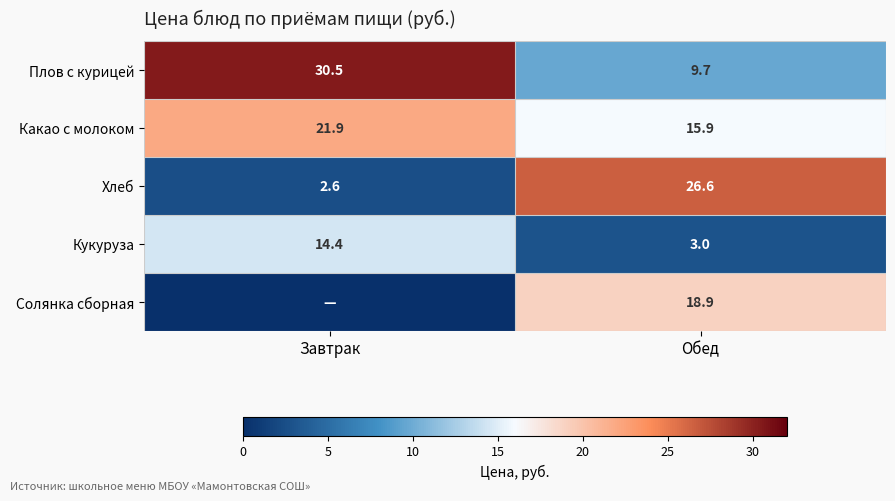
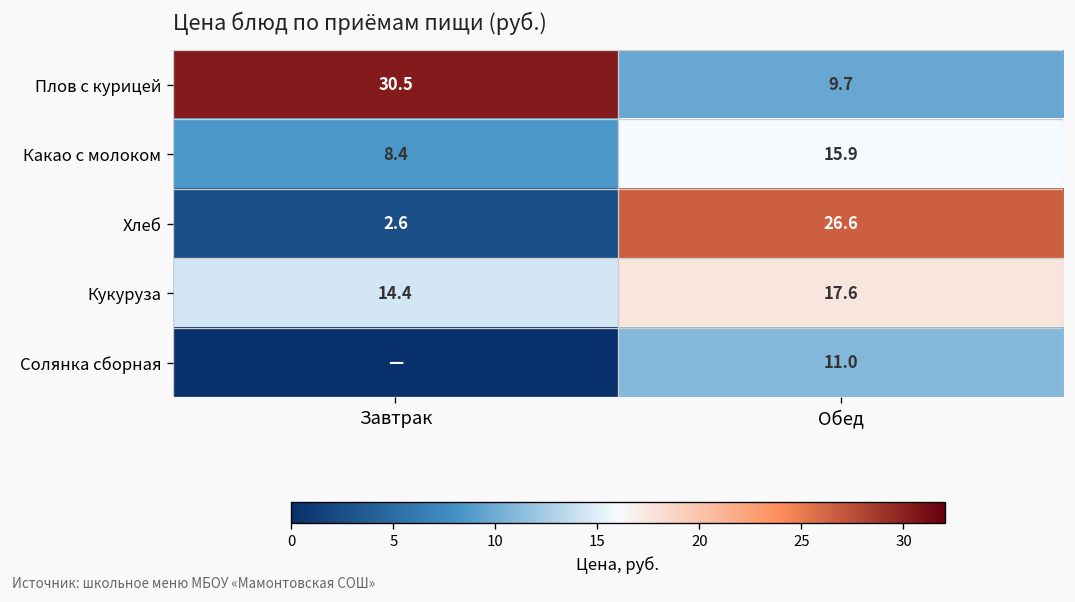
Какао с молоком, Завтрак: 21.9 -> 8.4
Кукуруза, Обед: 3.0 -> 17.6
Солянка сборная, Обед: 18.9 -> 11.0
